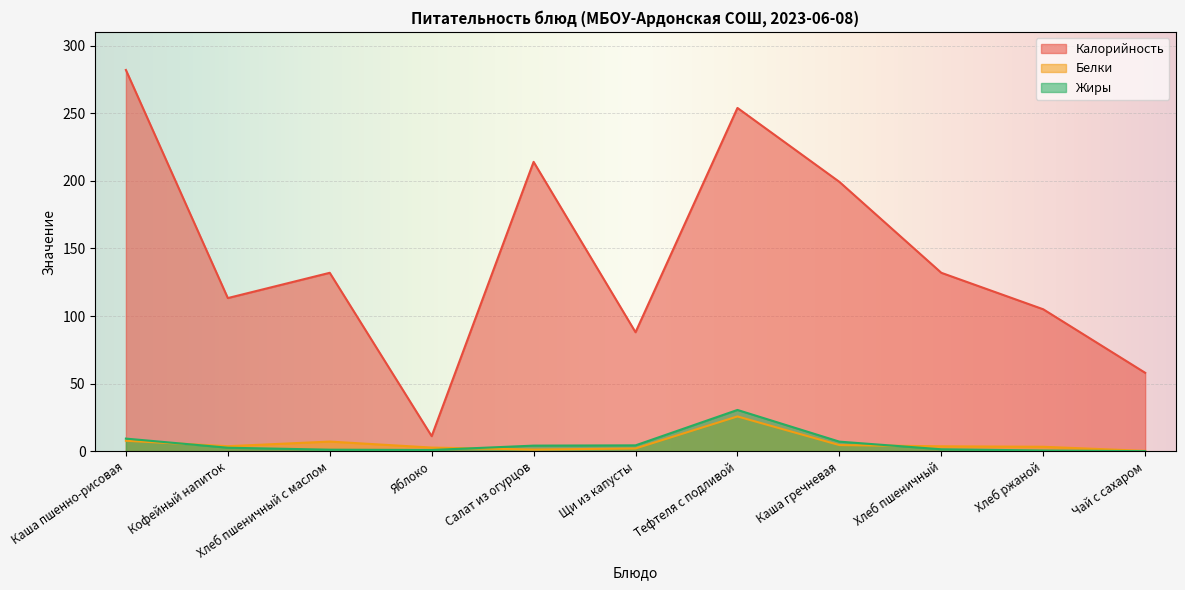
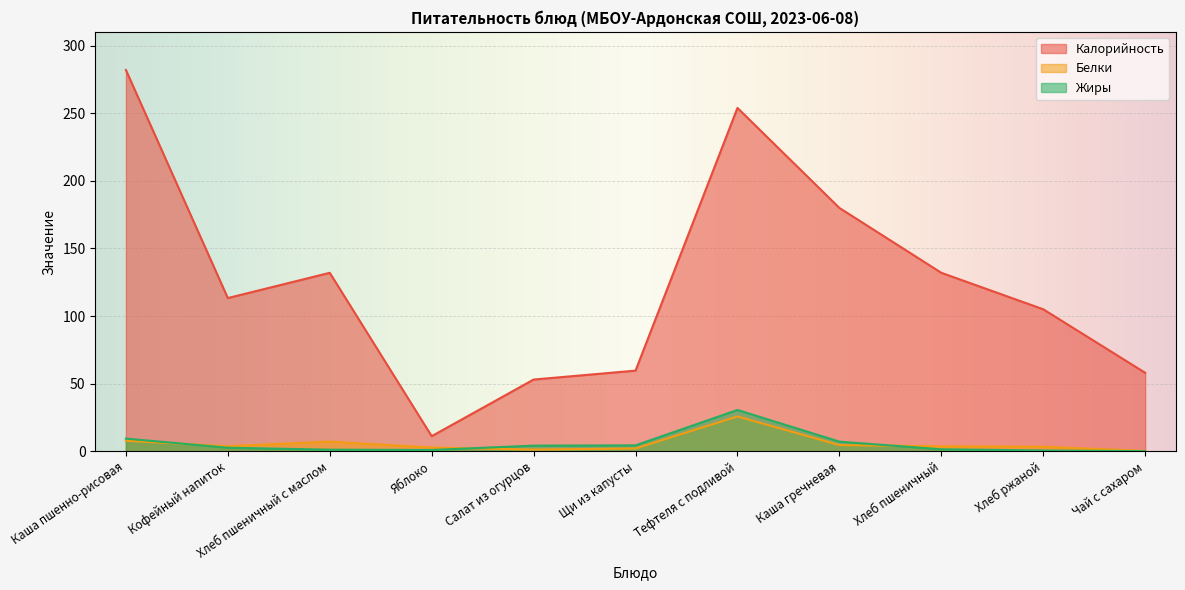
Калорийность, Салат из огурцов: 214 -> 53
Калорийность, Щи из капусты: 88 -> 60
Калорийность, Каша гречневая: 199 -> 180
